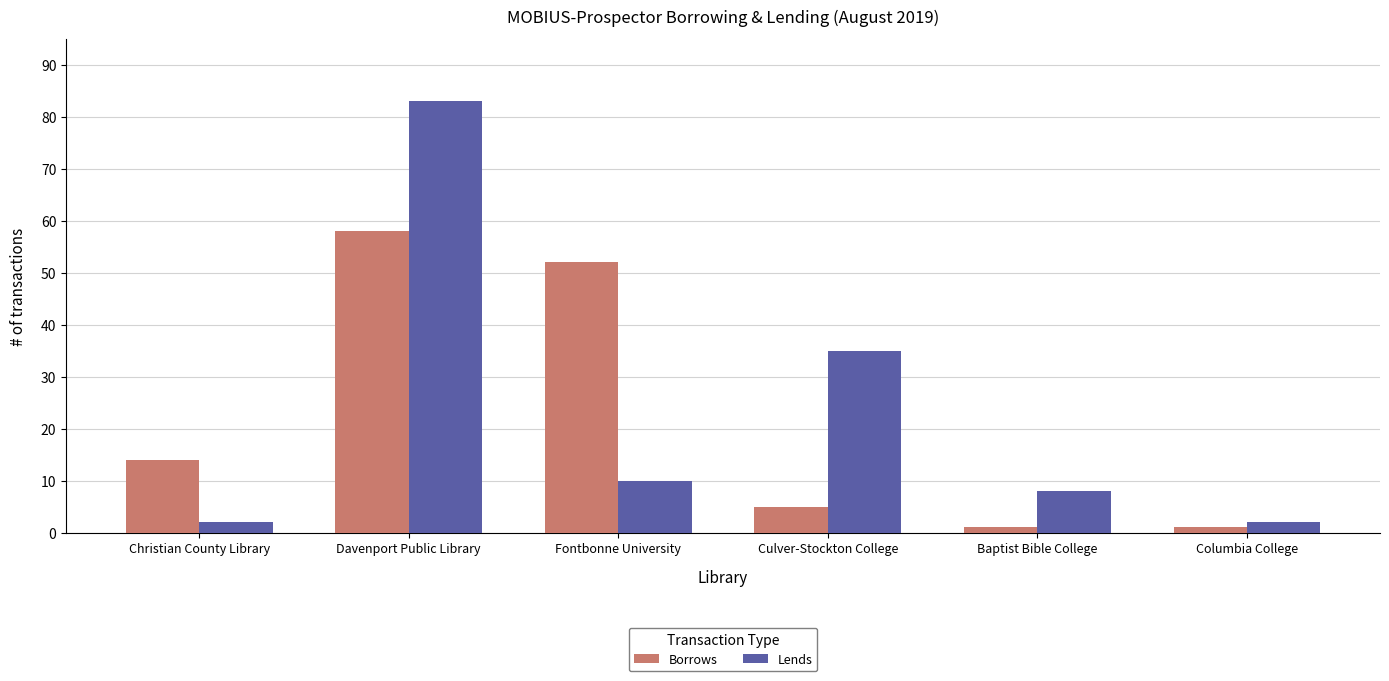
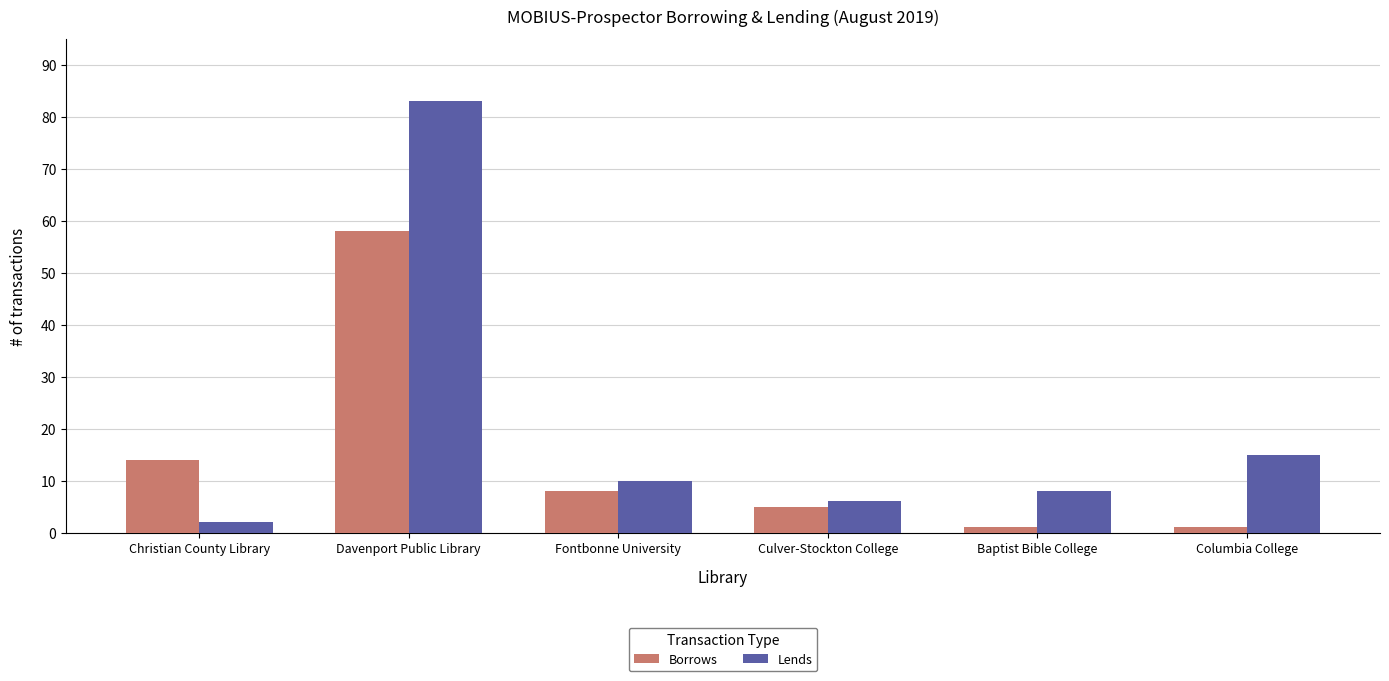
Borrows, Fontbonne University: 52 -> 8
Lends, Culver-Stockton College: 35 -> 6
Lends, Columbia College: 2 -> 15
